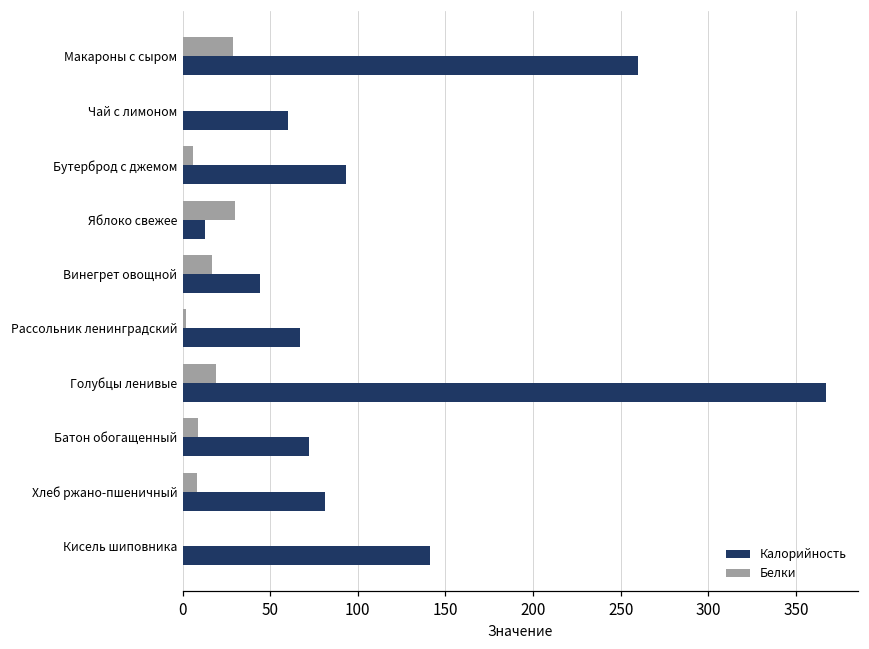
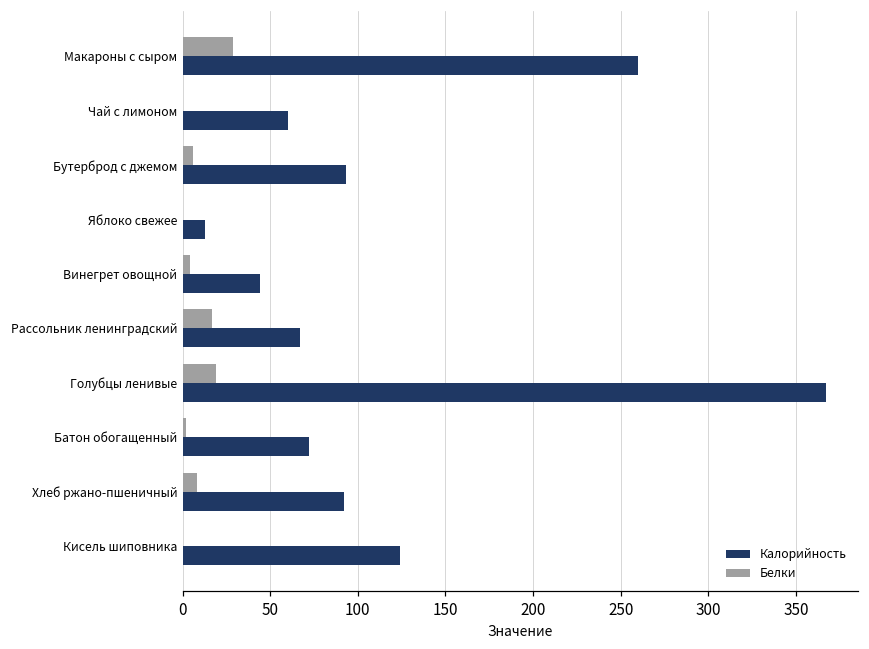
Белки, Яблоко свежее: 30 -> 0
Белки, Винегрет овощной: 17 -> 4
Белки, Рассольник ленинградский: 2 -> 17
Белки, Батон обогащенный: 9 -> 2
Калорийность, Хлеб ржано-пшеничный: 81 -> 92
Калорийность, Кисель шиповника: 141 -> 124
